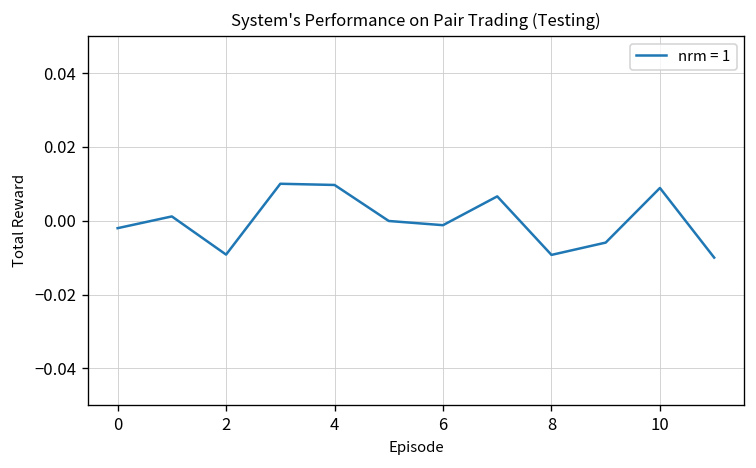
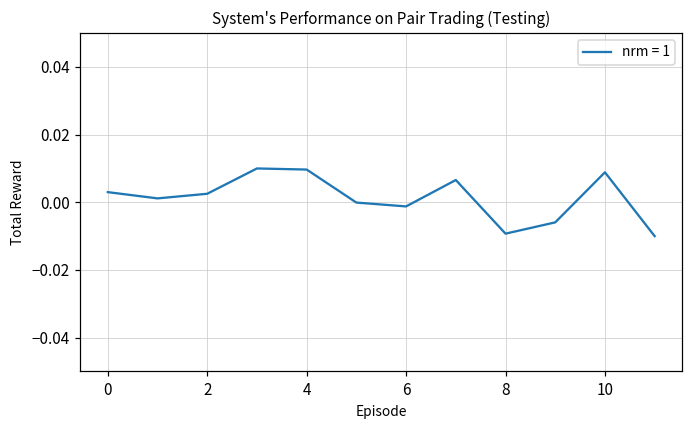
0: -0.002 -> 0.003
2: -0.009 -> 0.003
